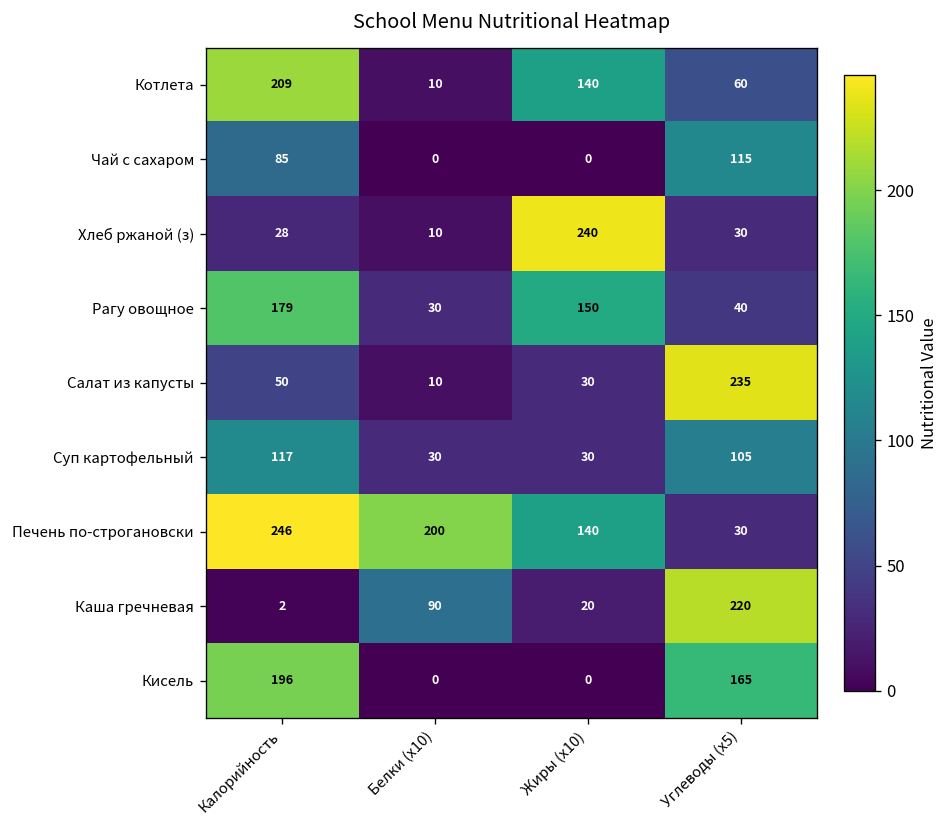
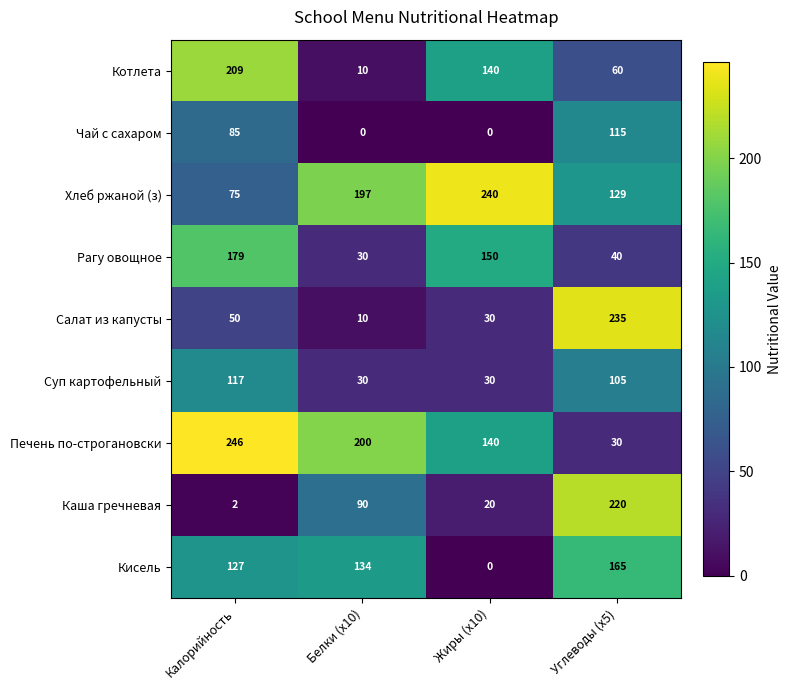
Хлеб ржаной (з), Калорийность: 28 -> 75
Хлеб ржаной (з), Белки (x10): 10 -> 197
Хлеб ржаной (з), Углеводы (x5): 30 -> 129
Кисель, Калорийность: 196 -> 127
Кисель, Белки (x10): 0 -> 134
